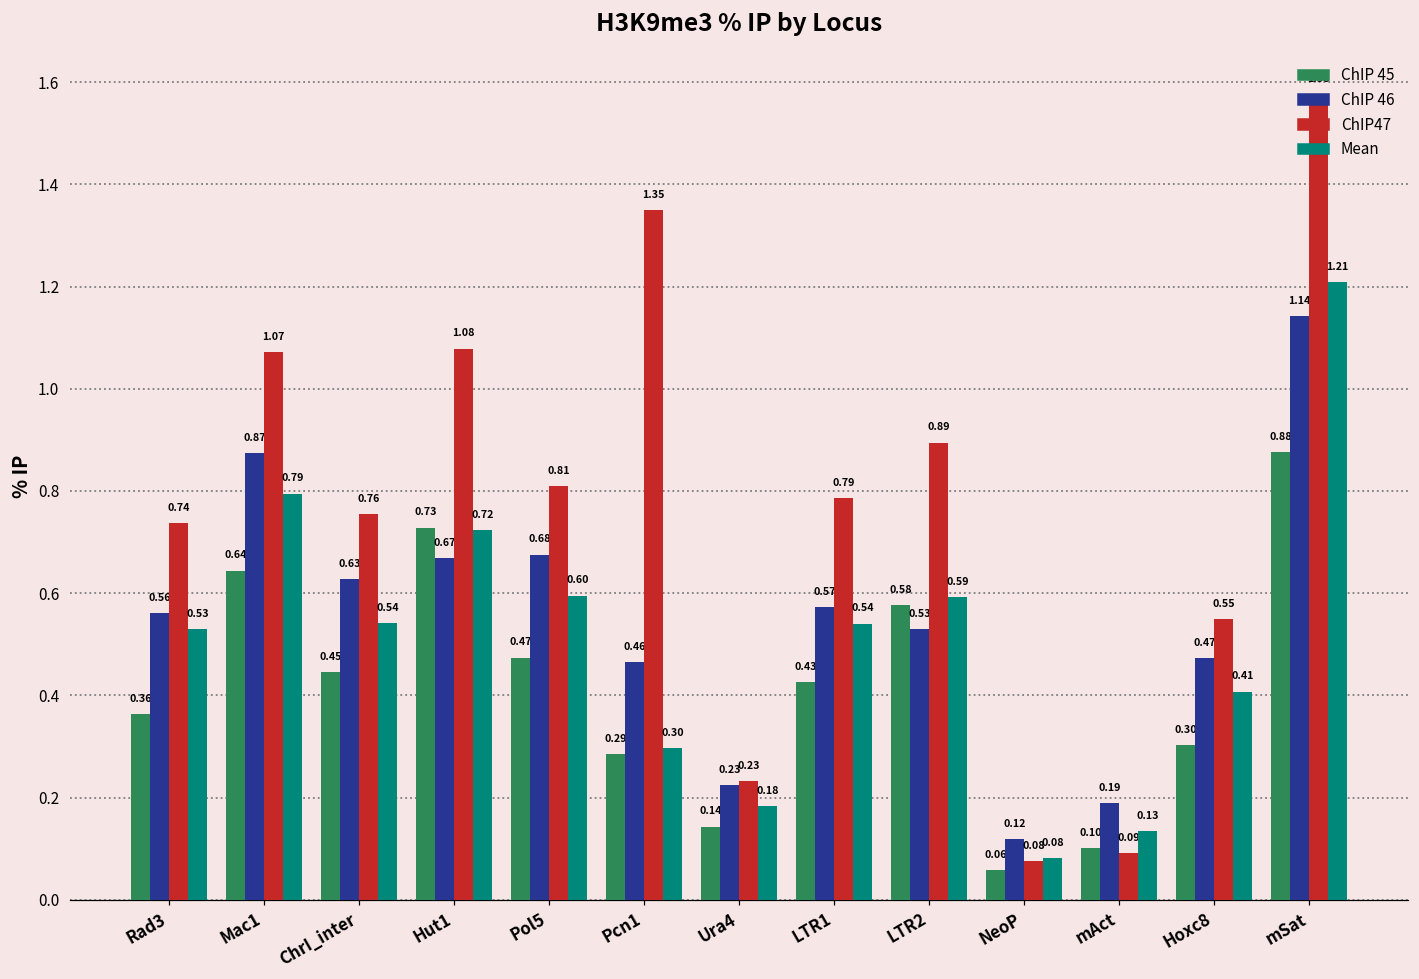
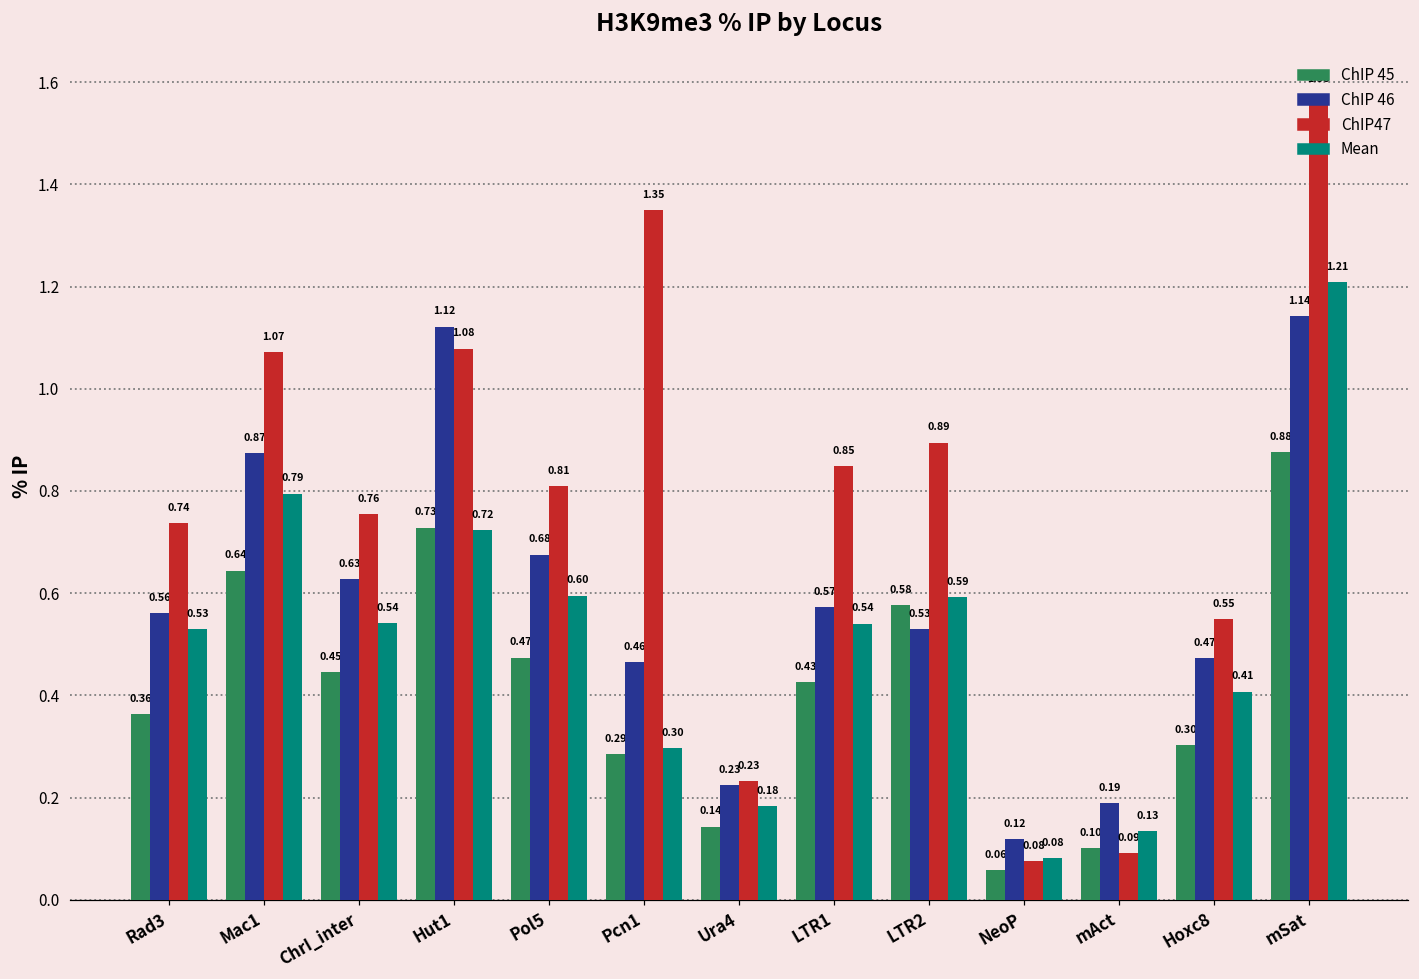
ChIP 46, Hut1: 0.67 -> 1.12
ChIP47, LTR1: 0.79 -> 0.85
